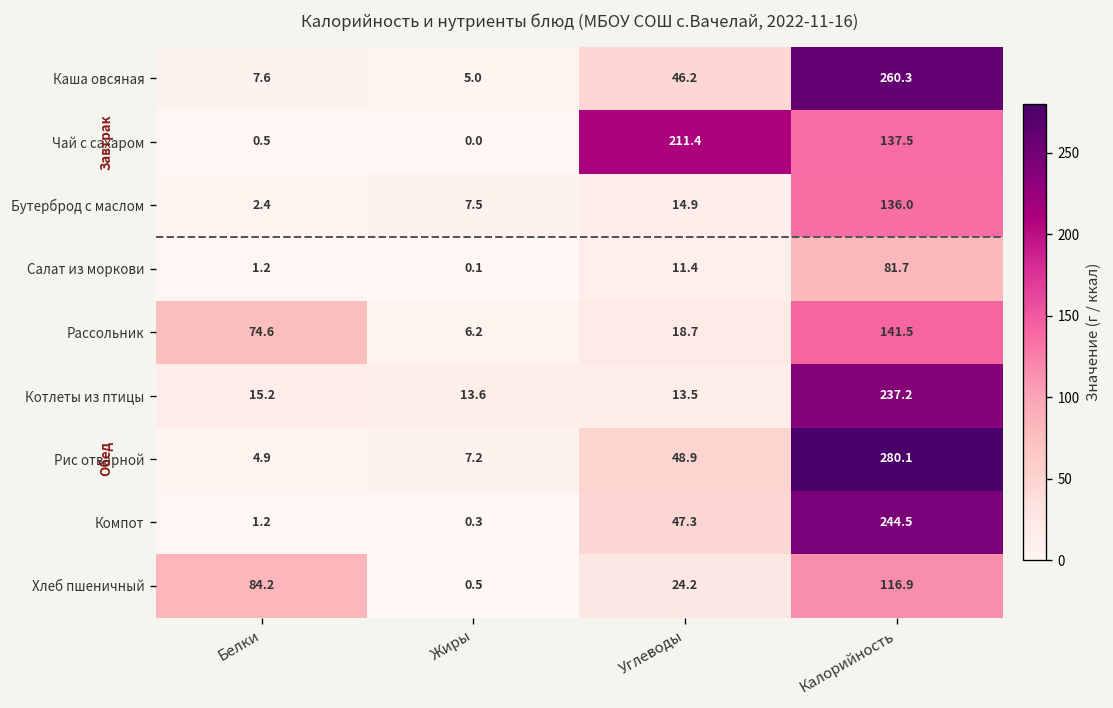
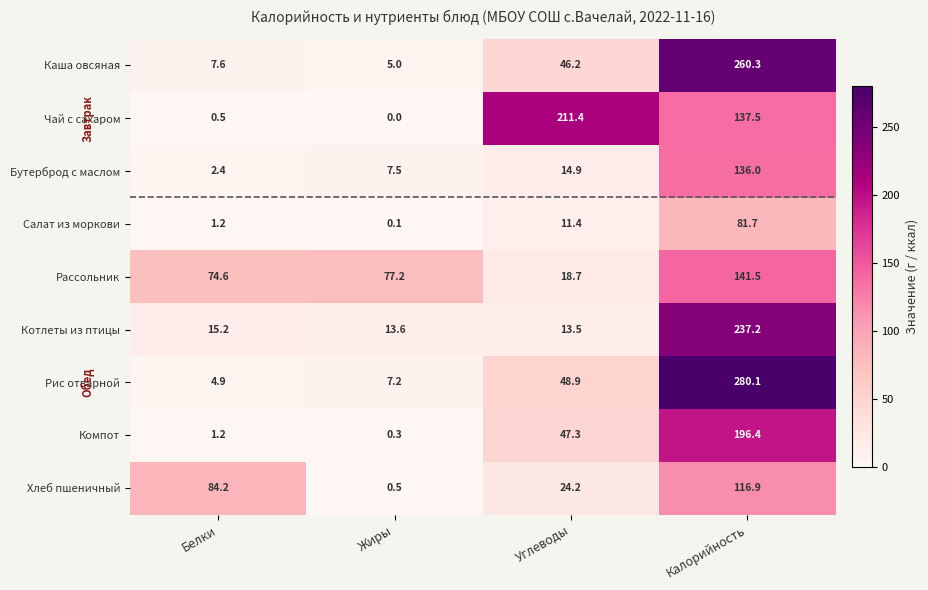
Рассольник, Жиры: 6.2 -> 77.2
Компот, Калорийность: 244.5 -> 196.4
